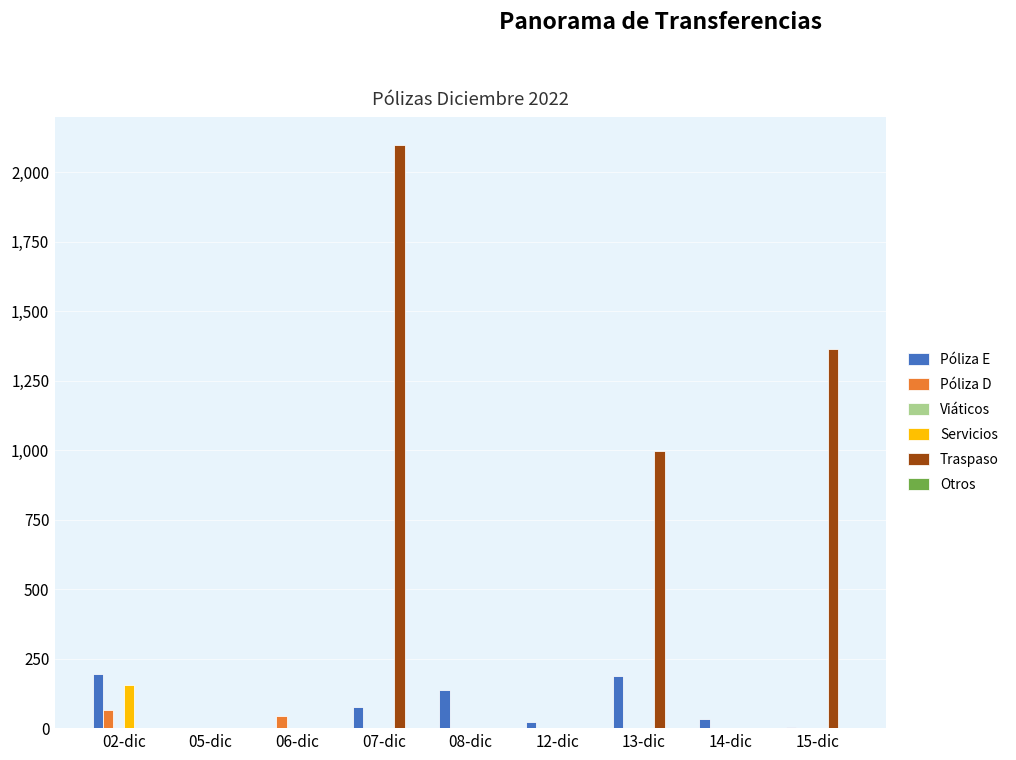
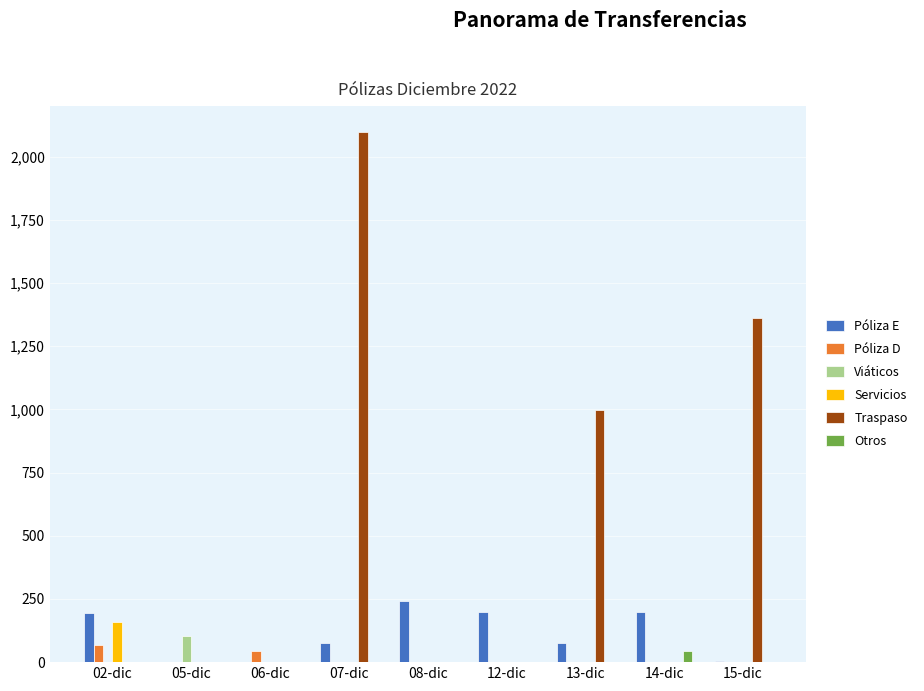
Viáticos, 05-dic: 0 -> 100
Póliza E, 08-dic: 140 -> 240
Póliza E, 12-dic: 20 -> 200
Póliza E, 13-dic: 190 -> 80
Póliza E, 14-dic: 30 -> 200
Otros, 14-dic: 0 -> 40
